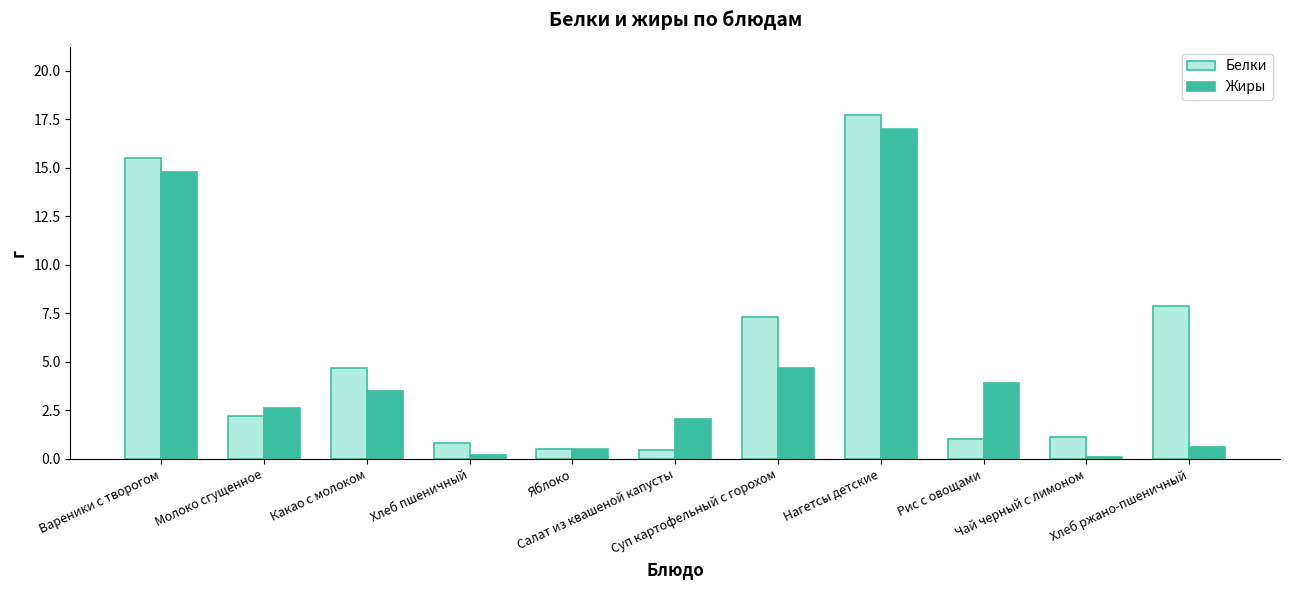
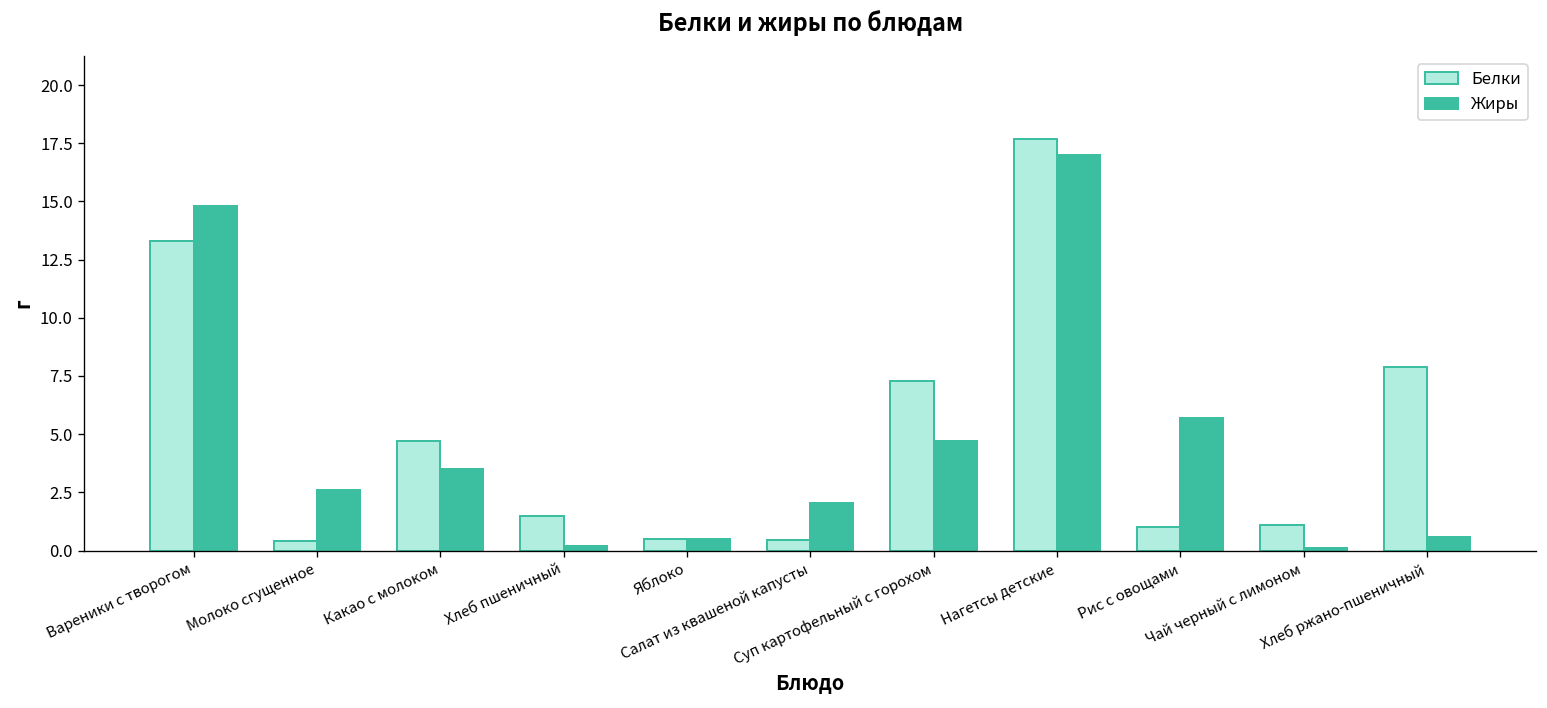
Белки, Вареники с творогом: 15.5 -> 13.3
Белки, Молоко сгущенное: 2.2 -> 0.4
Белки, Хлеб пшеничный: 0.8 -> 1.5
Жиры, Рис с овощами: 3.9 -> 5.7
